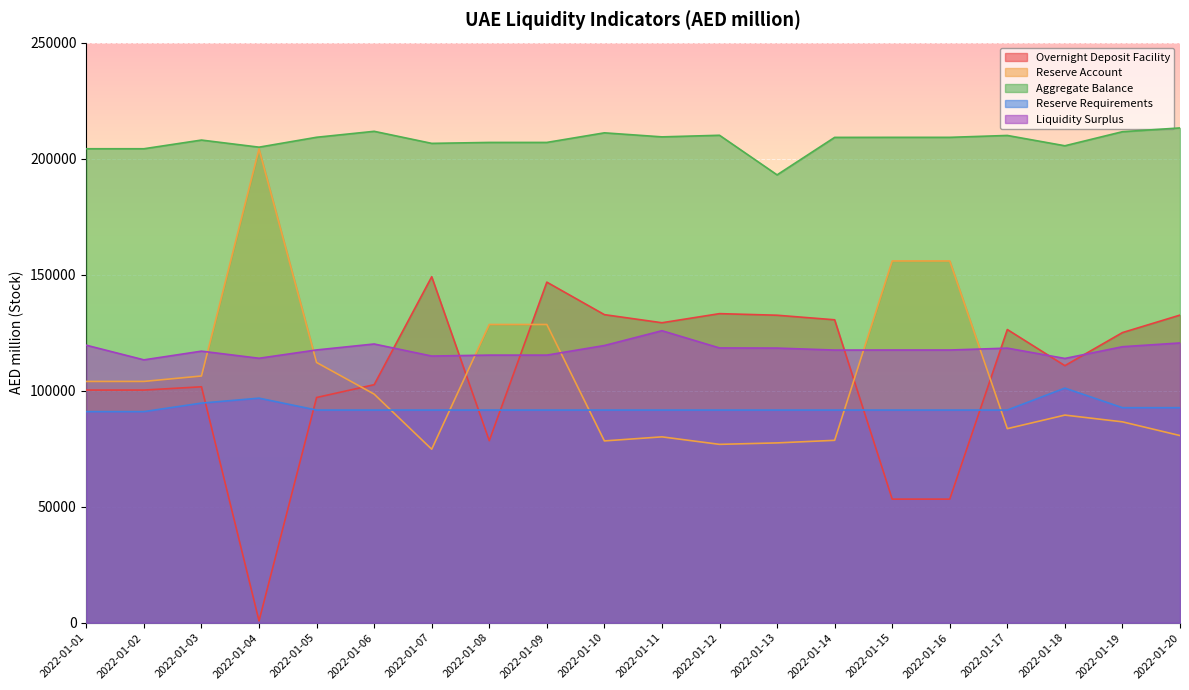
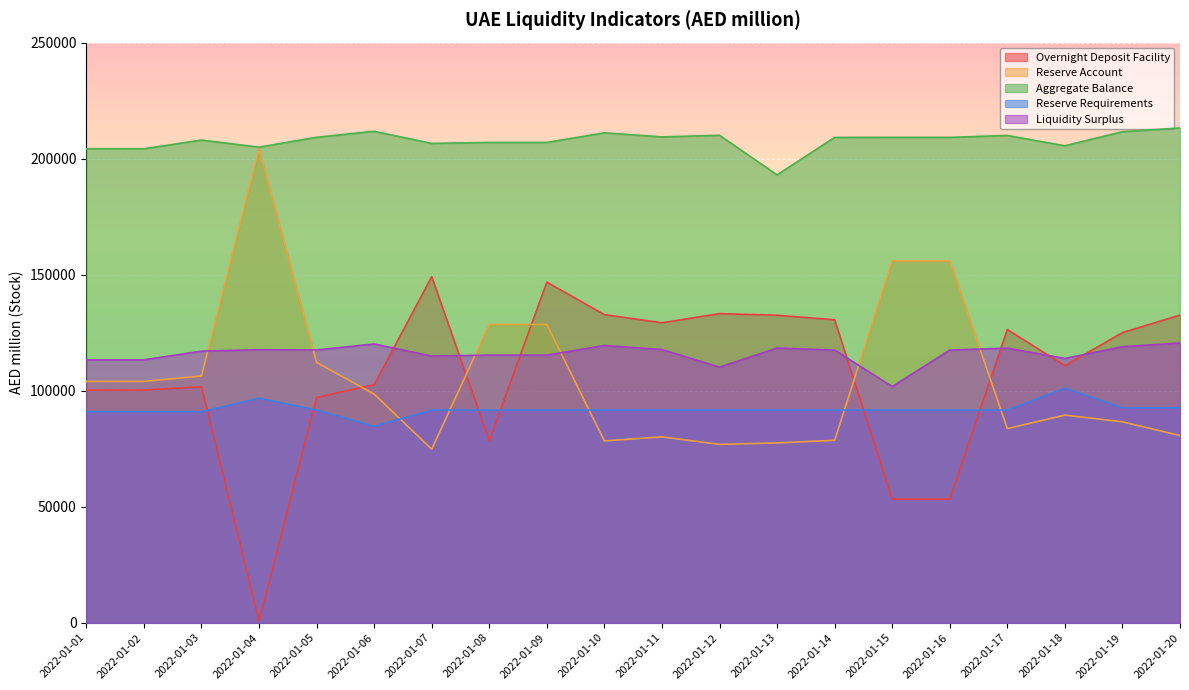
Liquidity Surplus, 2022-01-01: 120000 -> 113000
Reserve Requirements, 2022-01-03: 95000 -> 91000
Liquidity Surplus, 2022-01-04: 114000 -> 118000
Reserve Requirements, 2022-01-06: 92000 -> 85000
Liquidity Surplus, 2022-01-11: 126000 -> 118000
Liquidity Surplus, 2022-01-12: 118000 -> 110000
Liquidity Surplus, 2022-01-15: 118000 -> 102000
